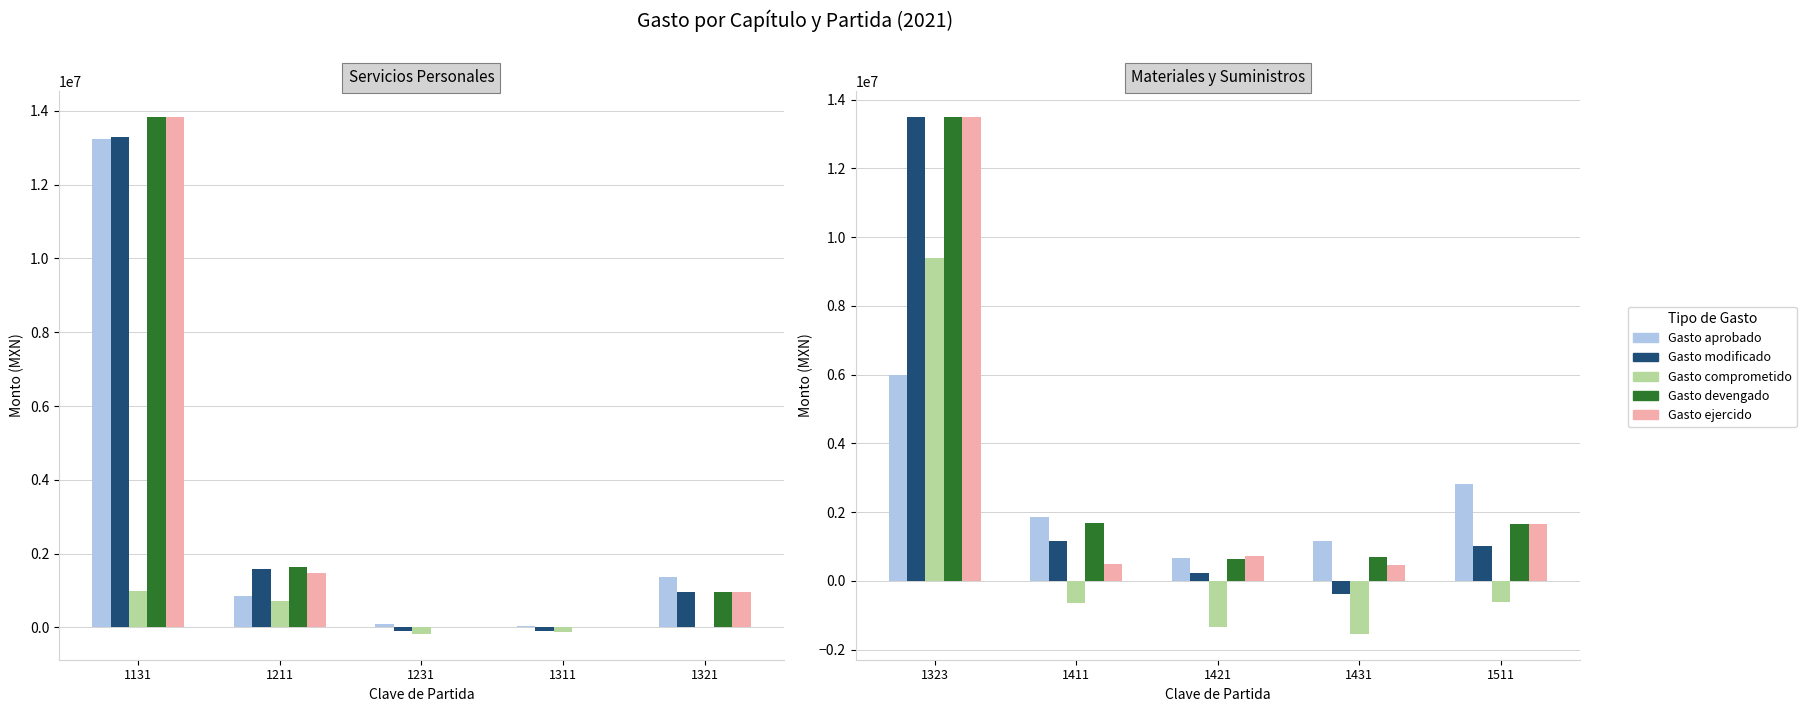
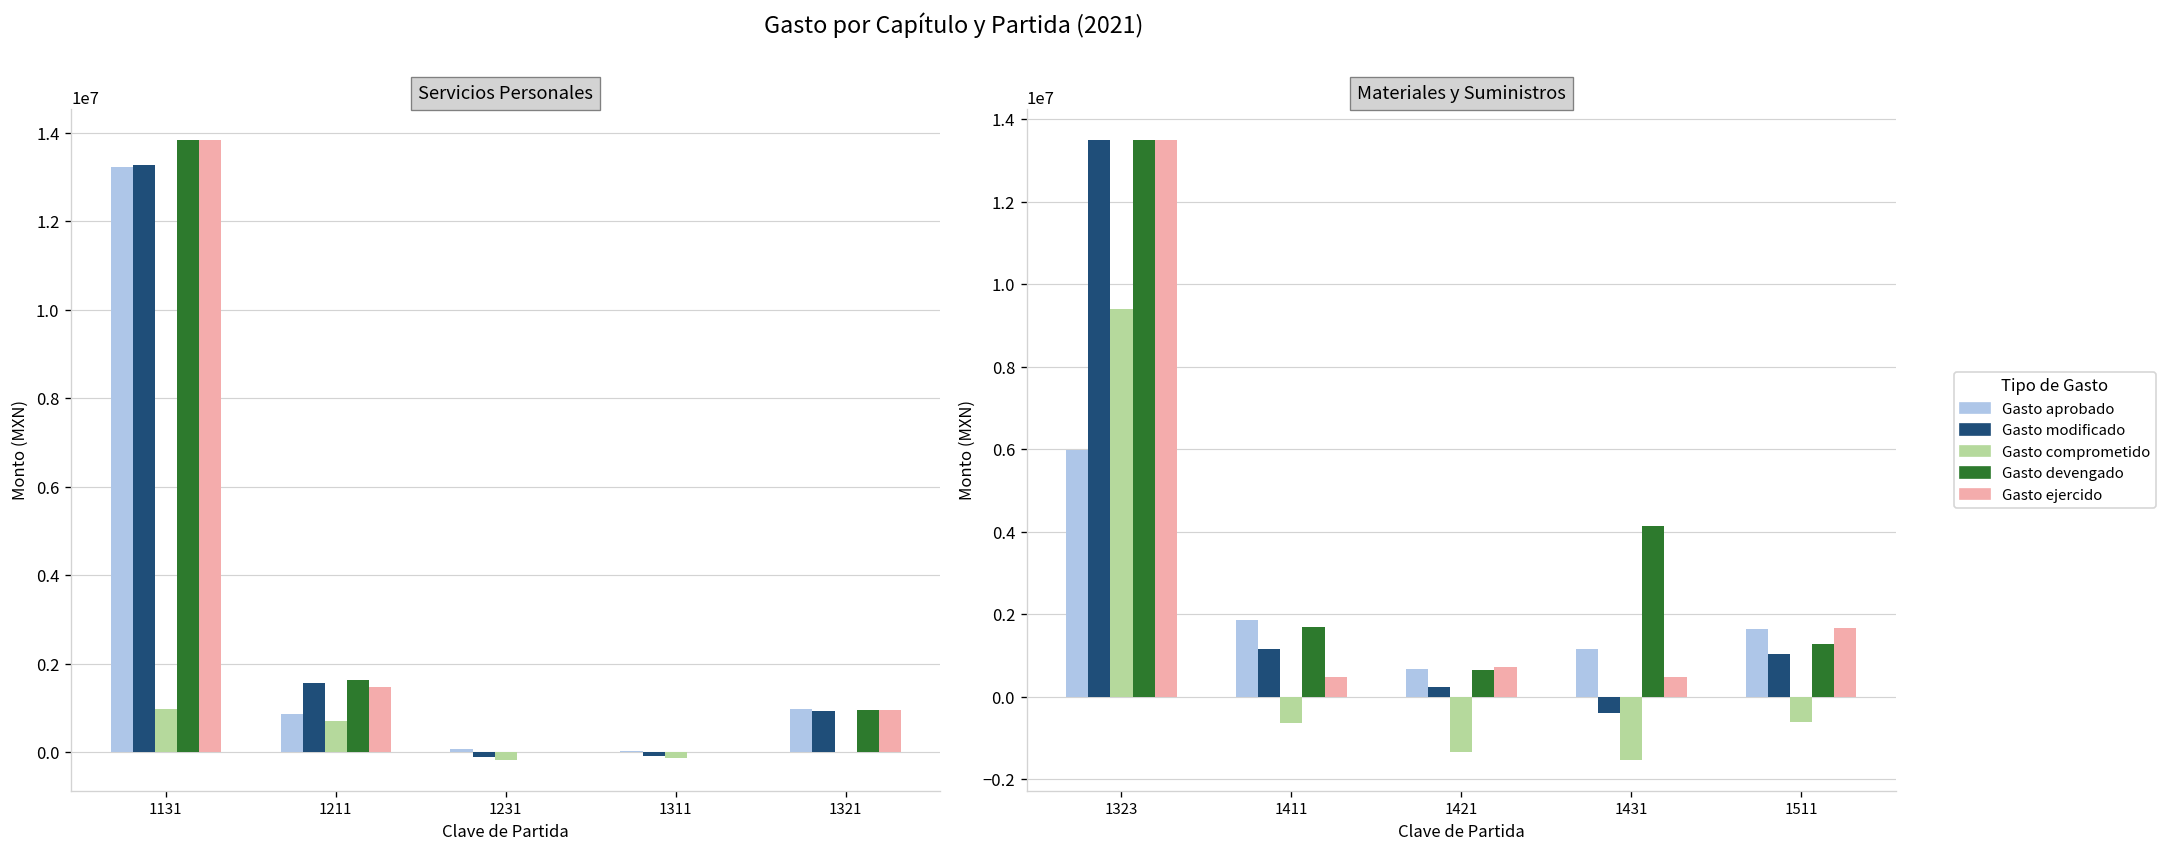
Servicios Personales, Gasto aprobado, 1321: 1400000 -> 1000000
Materiales y Suministros, Gasto devengado, 1431: 700000 -> 4100000
Materiales y Suministros, Gasto aprobado, 1511: 2800000 -> 1600000
Materiales y Suministros, Gasto devengado, 1511: 1700000 -> 1300000
